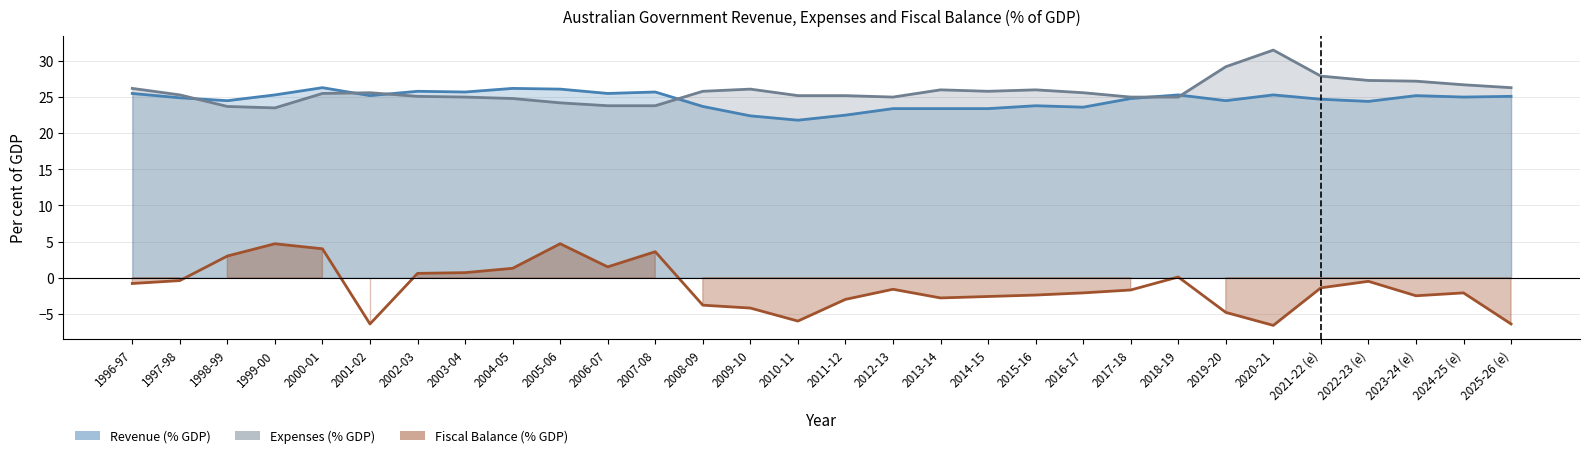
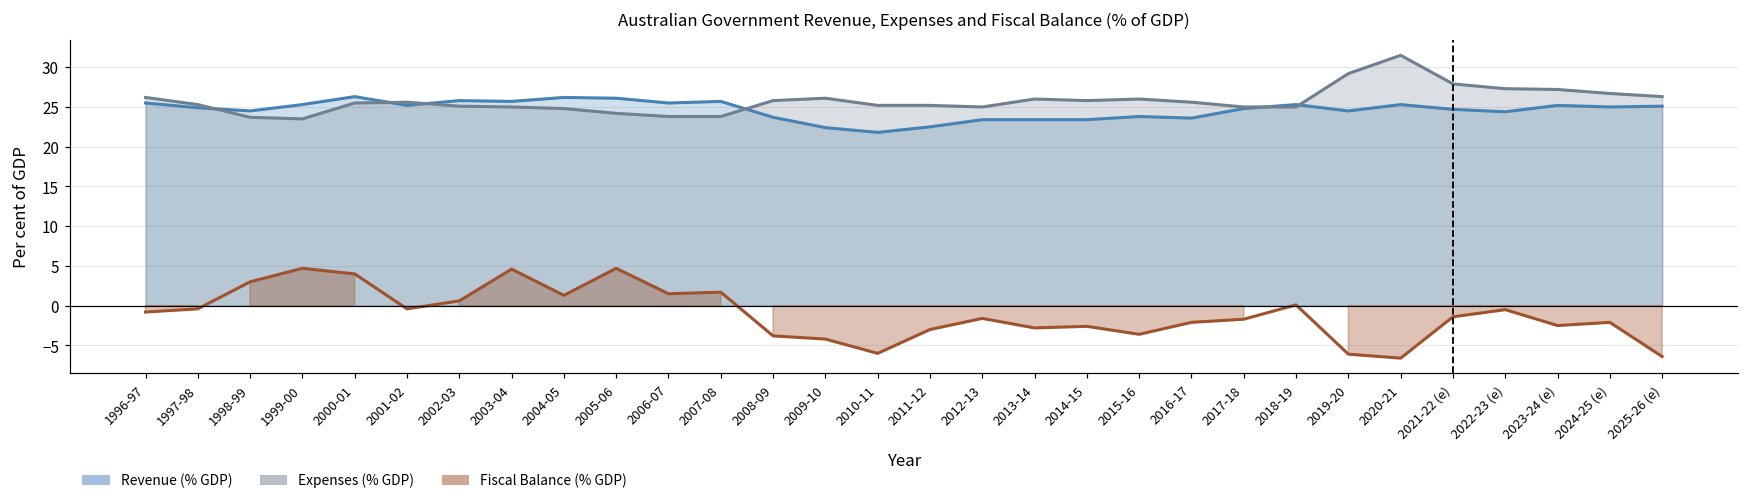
Fiscal Balance (% GDP), 2001-02: -6 -> 0
Fiscal Balance (% GDP), 2003-04: 1 -> 5
Fiscal Balance (% GDP), 2007-08: 4 -> 2
Fiscal Balance (% GDP), 2015-16: -2 -> -4
Fiscal Balance (% GDP), 2019-20: -5 -> -6
